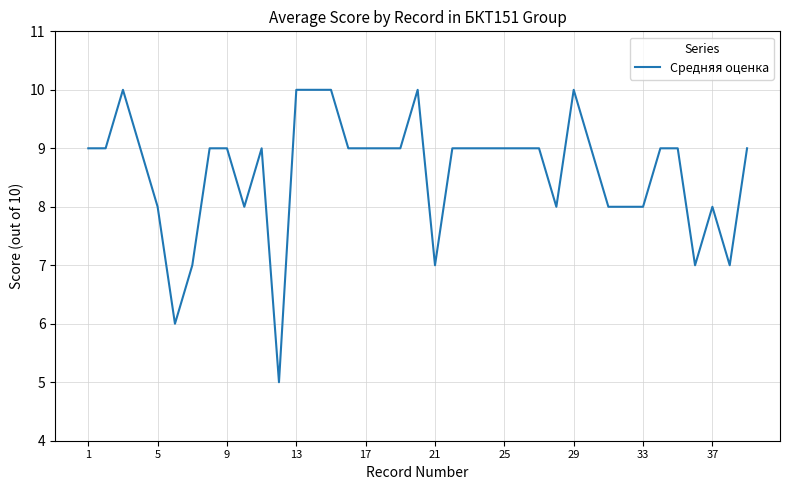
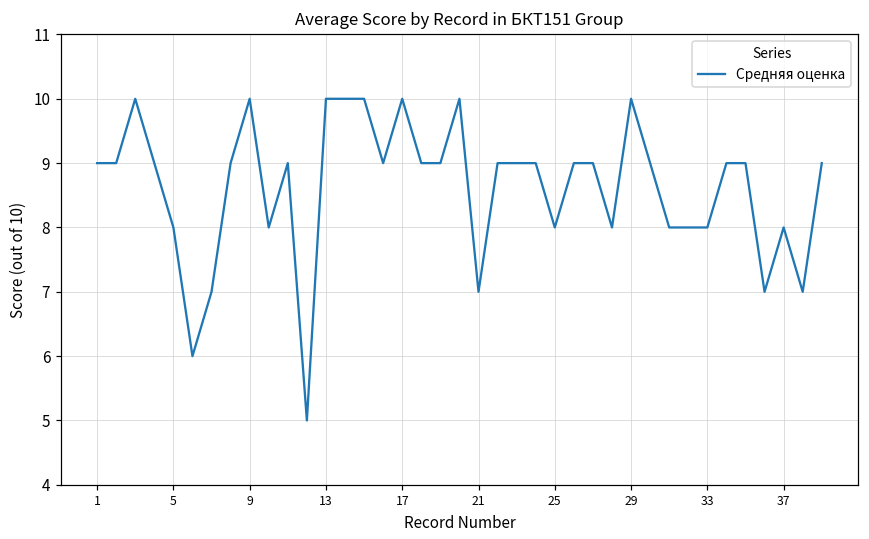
9: 9 -> 10
17: 9 -> 10
25: 9 -> 8
